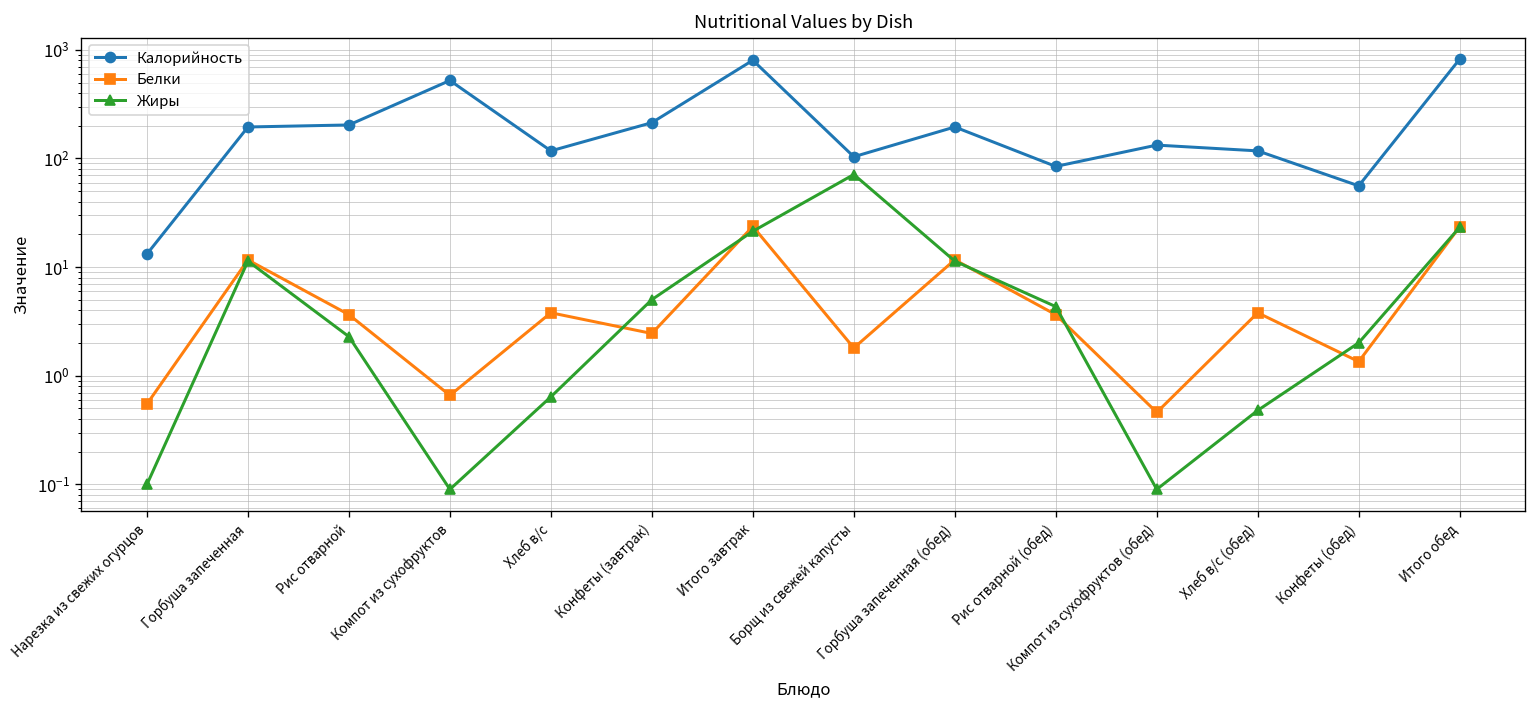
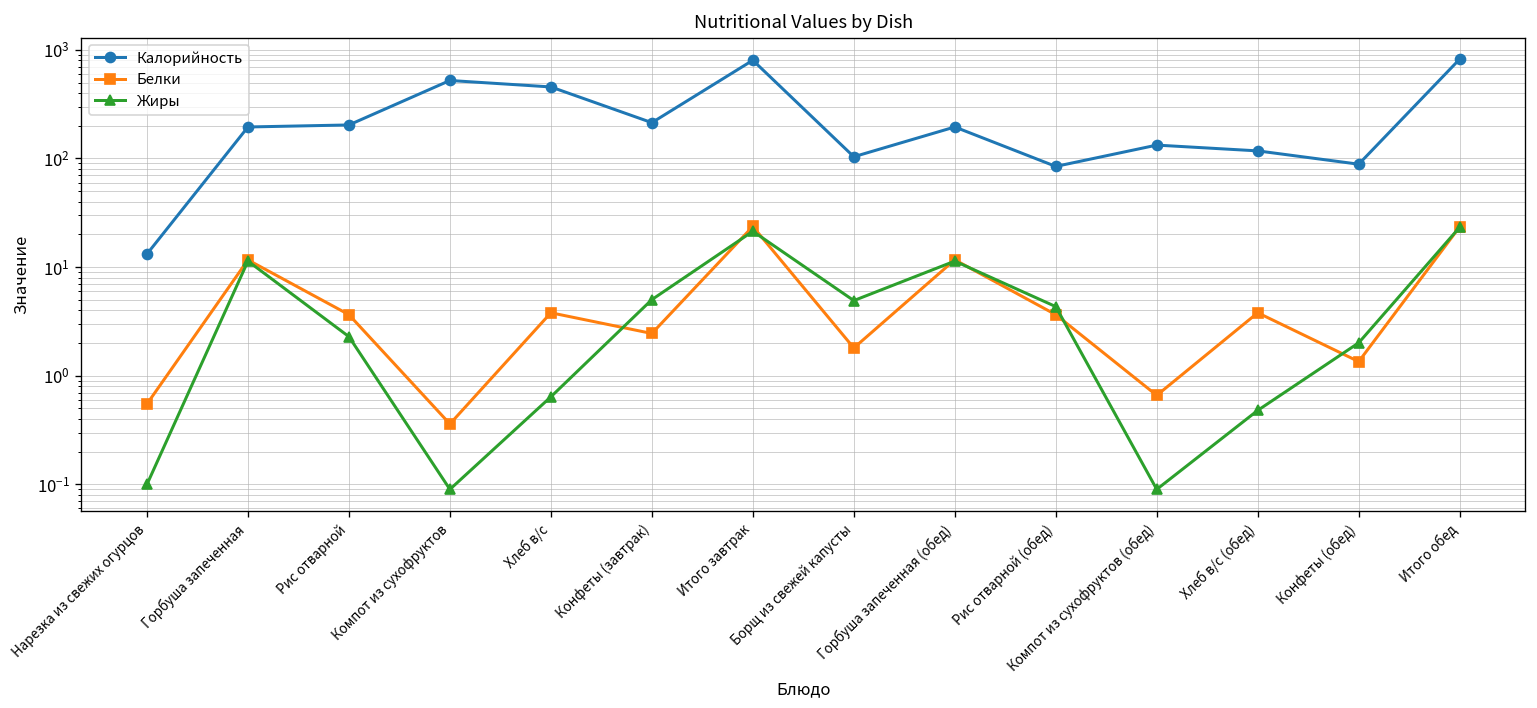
Белки, Компот из сухофруктов: 0.7 -> 0.36
Калорийность, Хлеб в/с: 120 -> 500
Жиры, Борщ из свежей капусты: 70 -> 5
Белки, Компот из сухофруктов (обед): 0.5 -> 0.7
Калорийность, Конфеты (обед): 60 -> 90
